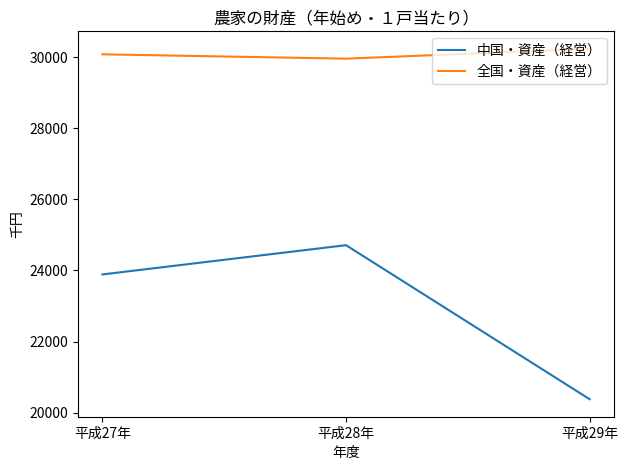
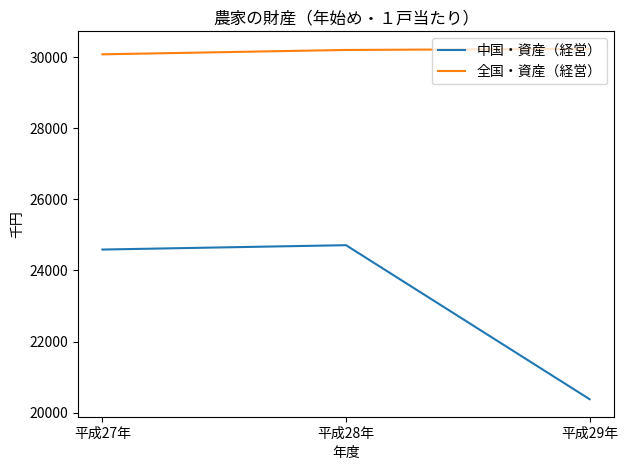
中国・資産（経営）, 平成27年: 23900 -> 24600
全国・資産（経営）, 平成28年: 30000 -> 30200
